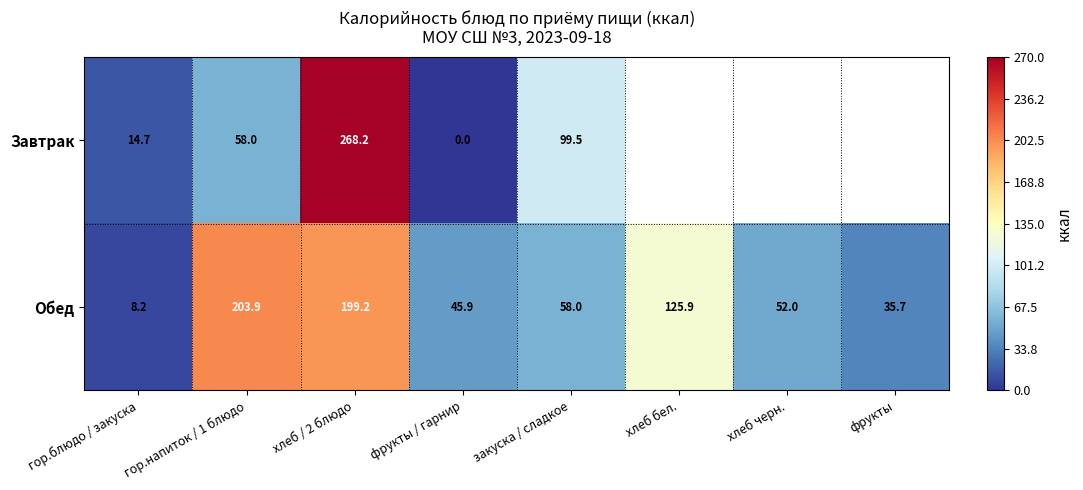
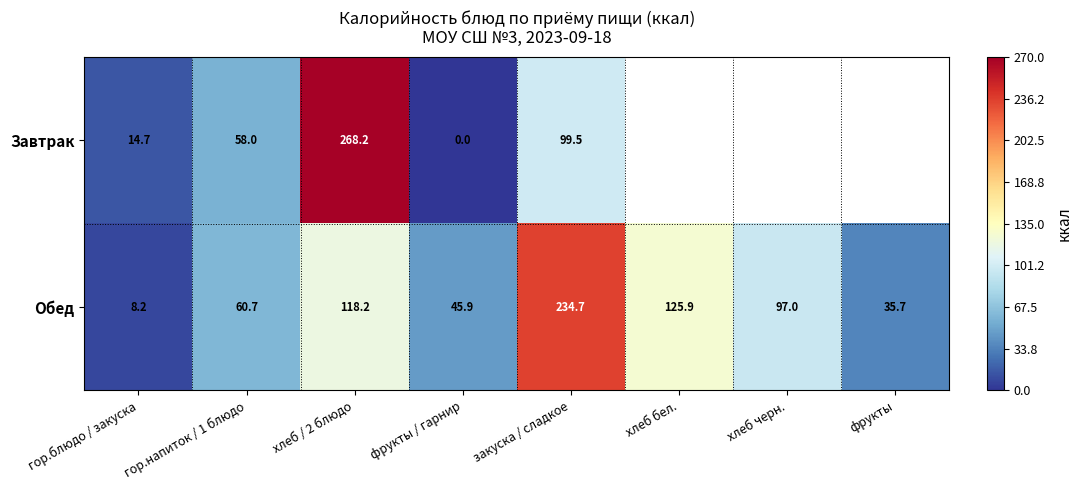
Обед, гор.напиток / 1 блюдо: 203.9 -> 60.7
Обед, хлеб / 2 блюдо: 199.2 -> 118.2
Обед, закуска / сладкое: 58.0 -> 234.7
Обед, хлеб черн.: 52.0 -> 97.0
